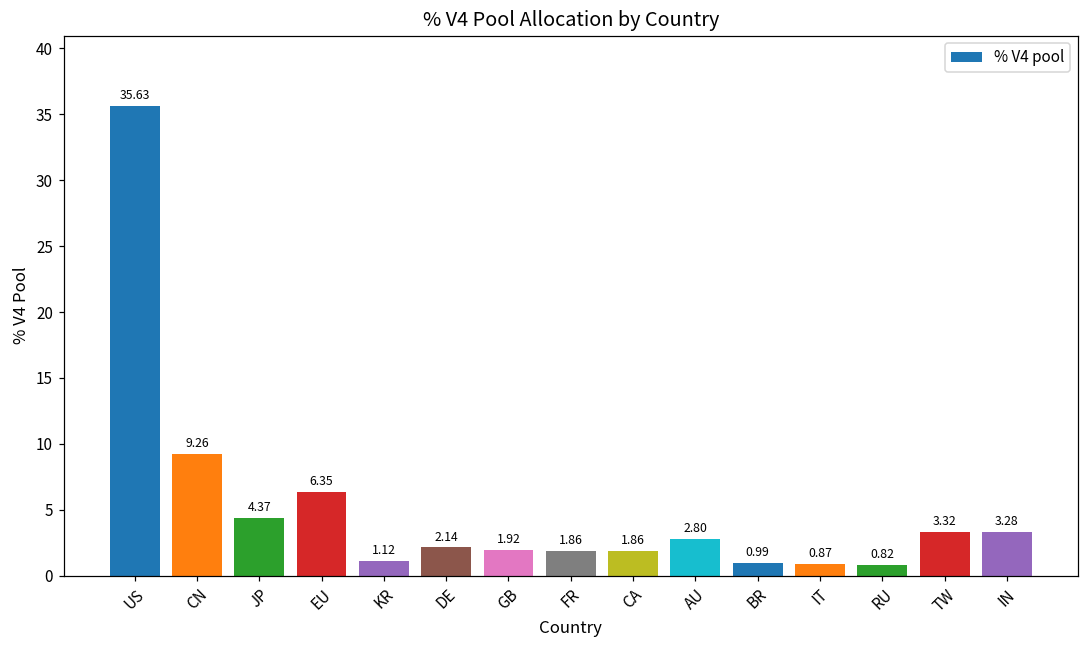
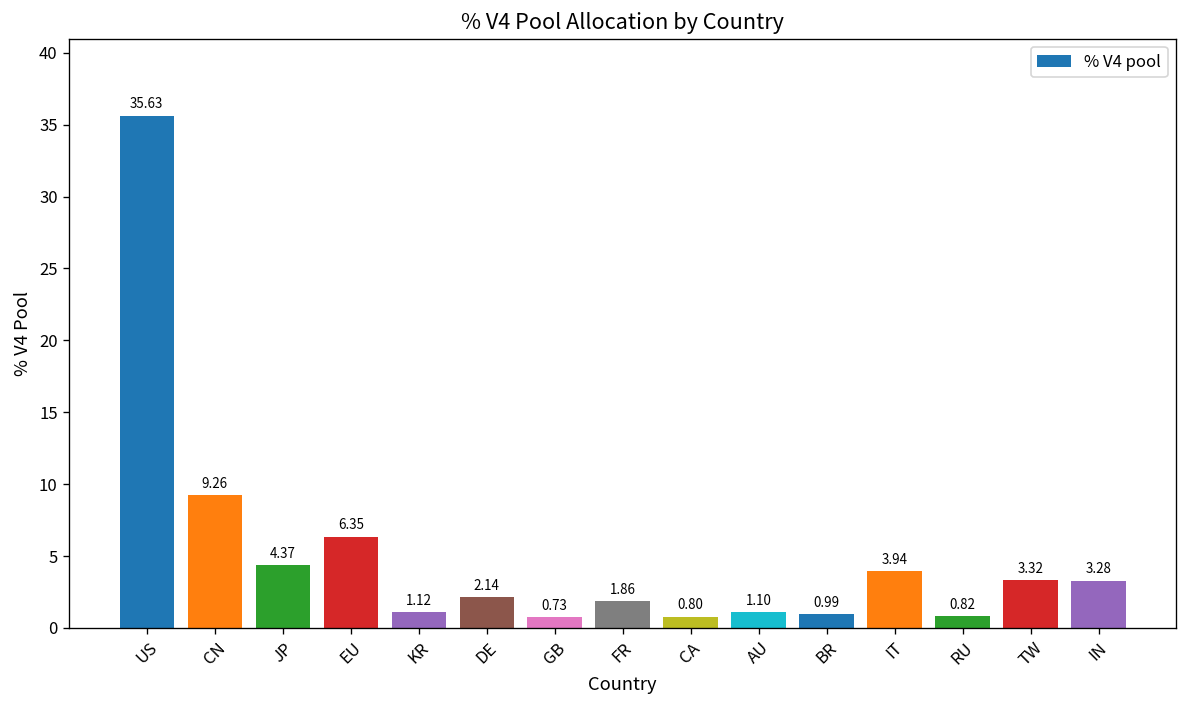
GB: 1.92 -> 0.73
CA: 1.86 -> 0.80
AU: 2.80 -> 1.10
IT: 0.87 -> 3.94
